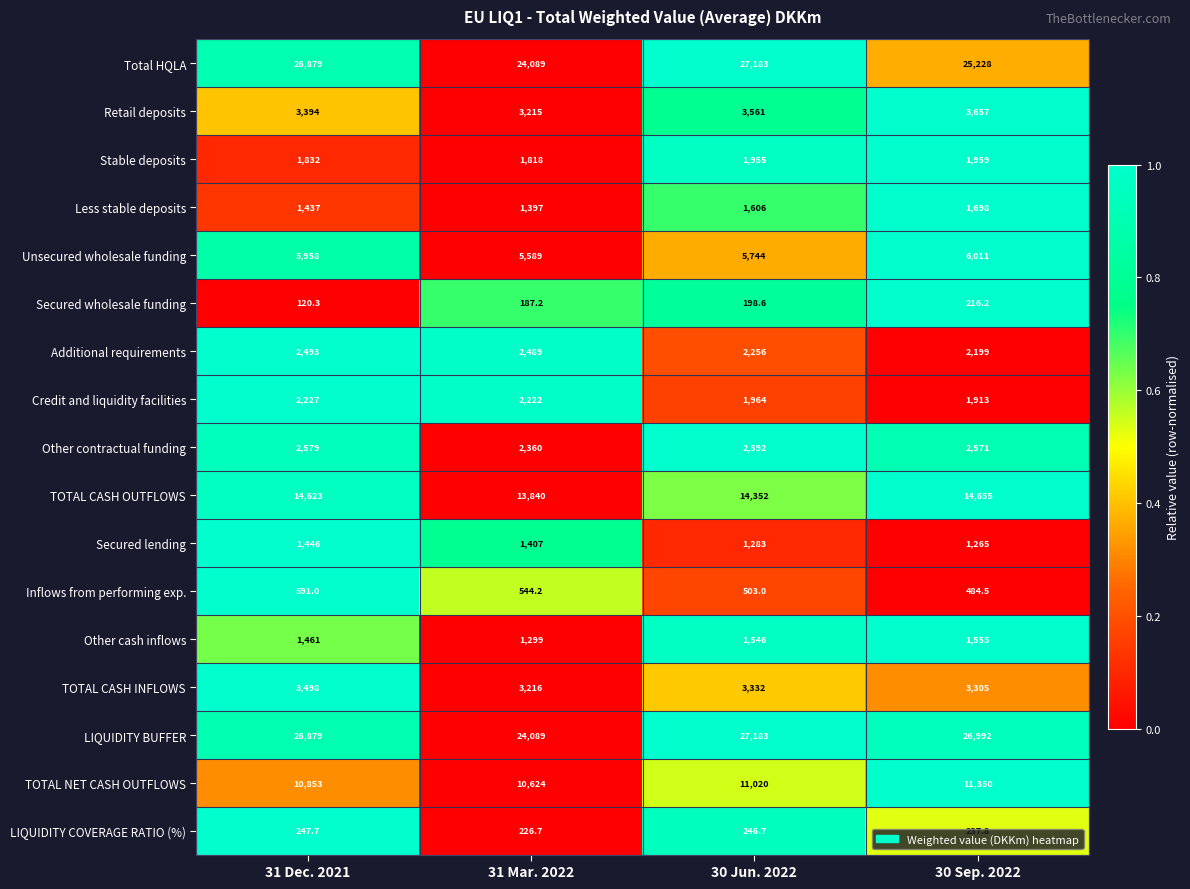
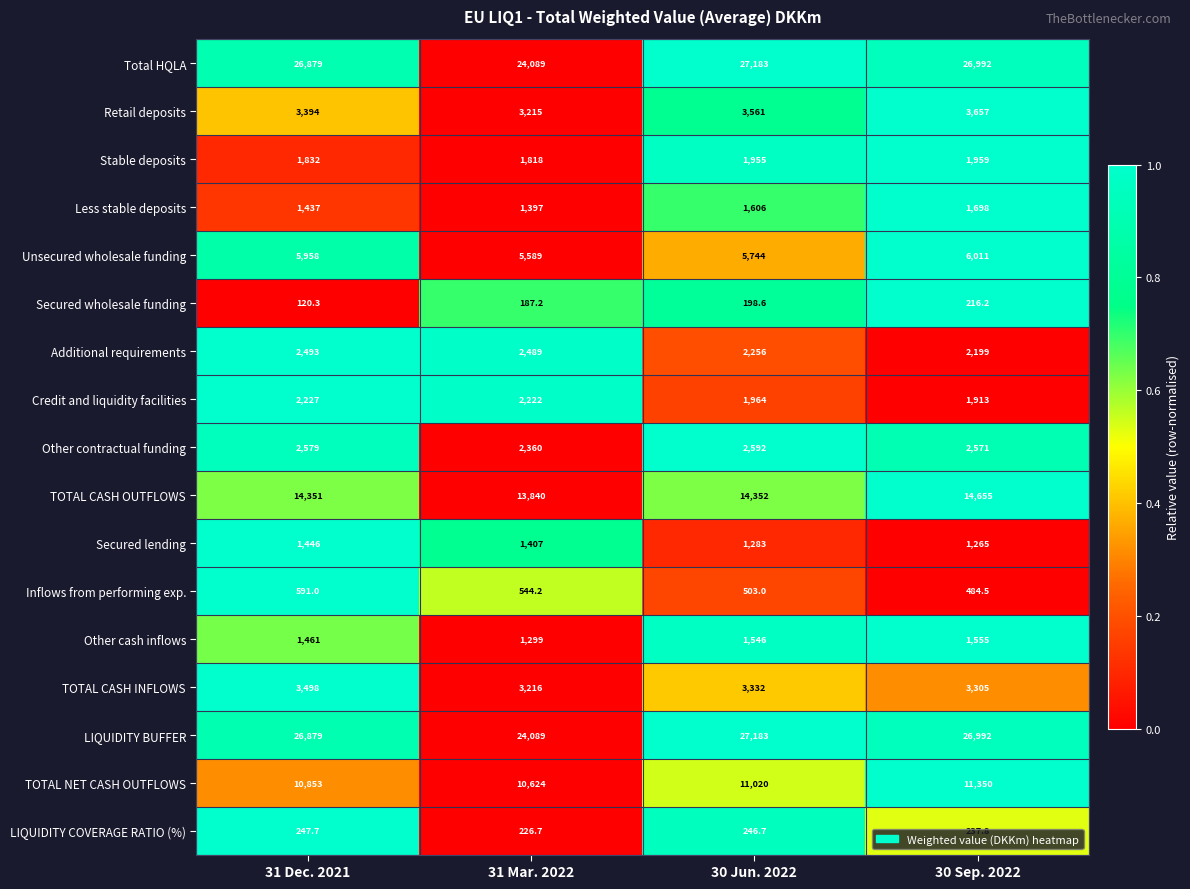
Total HQLA, 30 Sep. 2022: 25,228 -> 26,992
TOTAL CASH OUTFLOWS, 31 Dec. 2021: 14,623 -> 14,351
